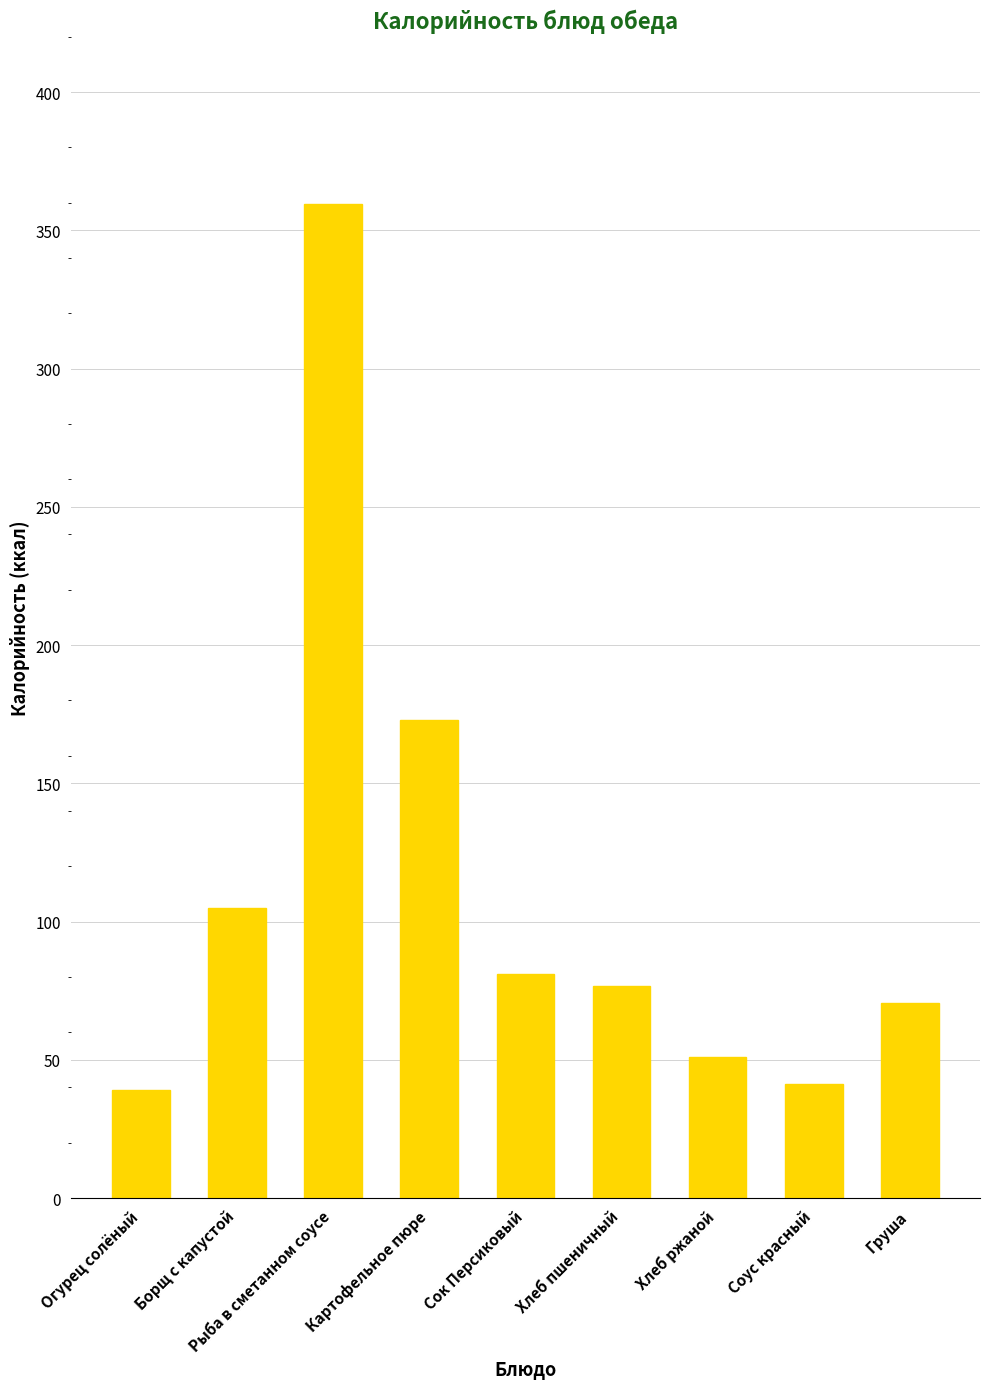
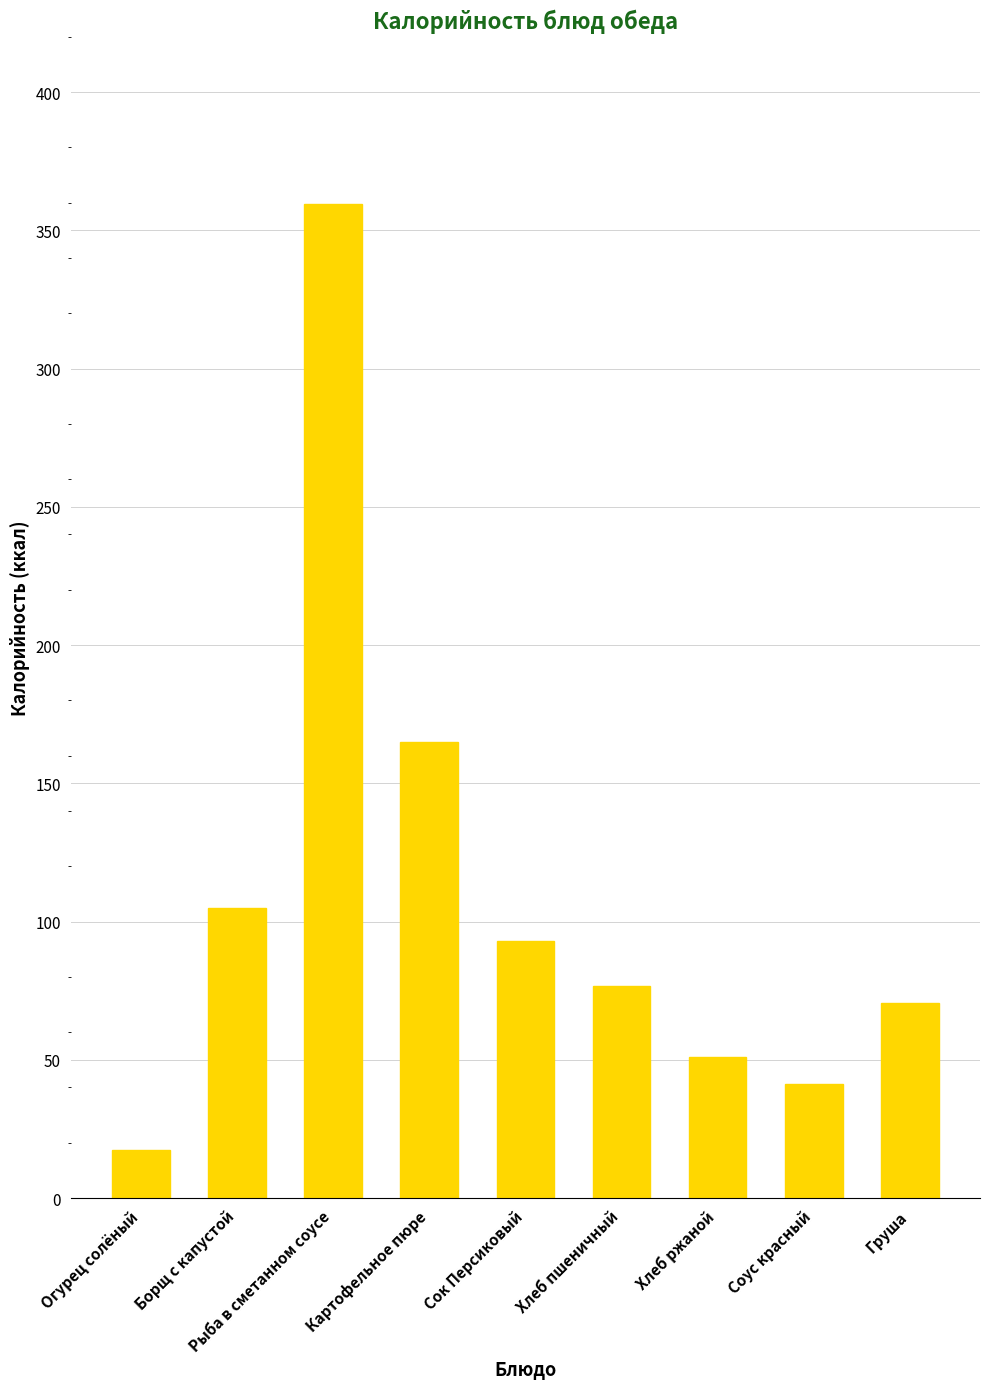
Огурец солёный: 39 -> 17
Картофельное пюре: 173 -> 165
Сок Персиковый: 81 -> 93
